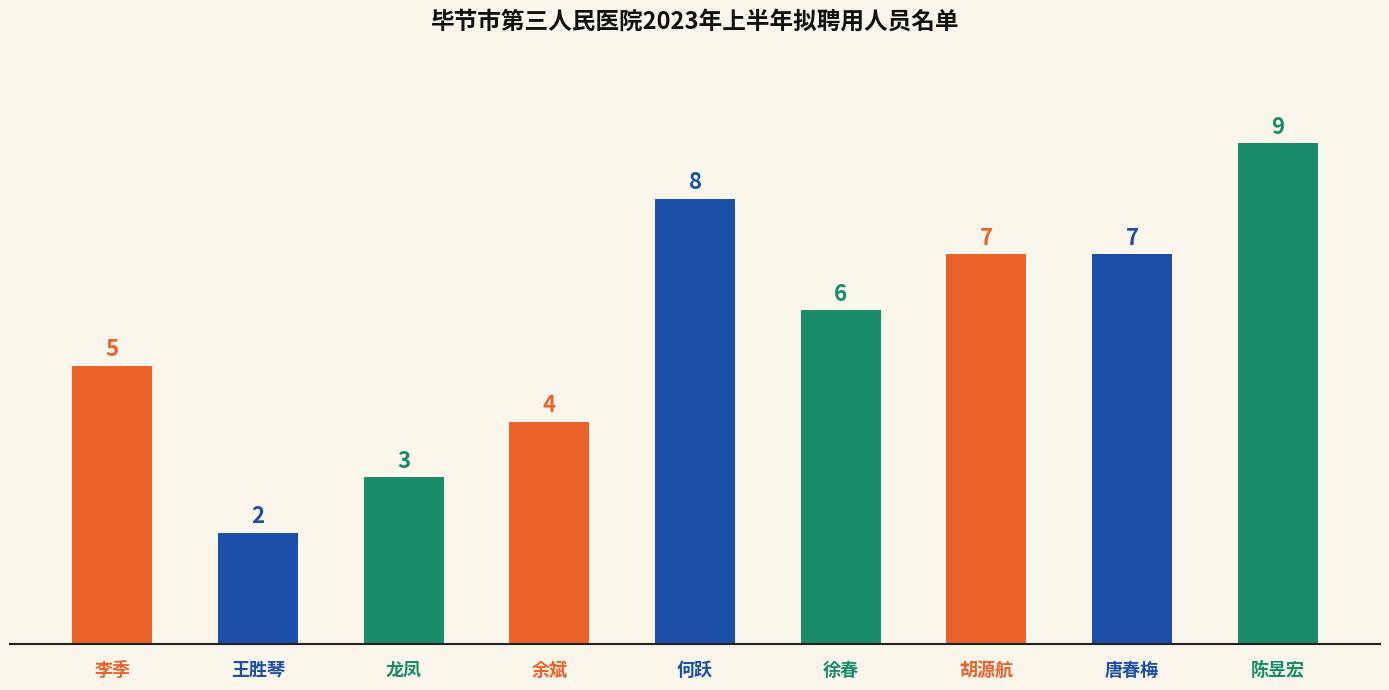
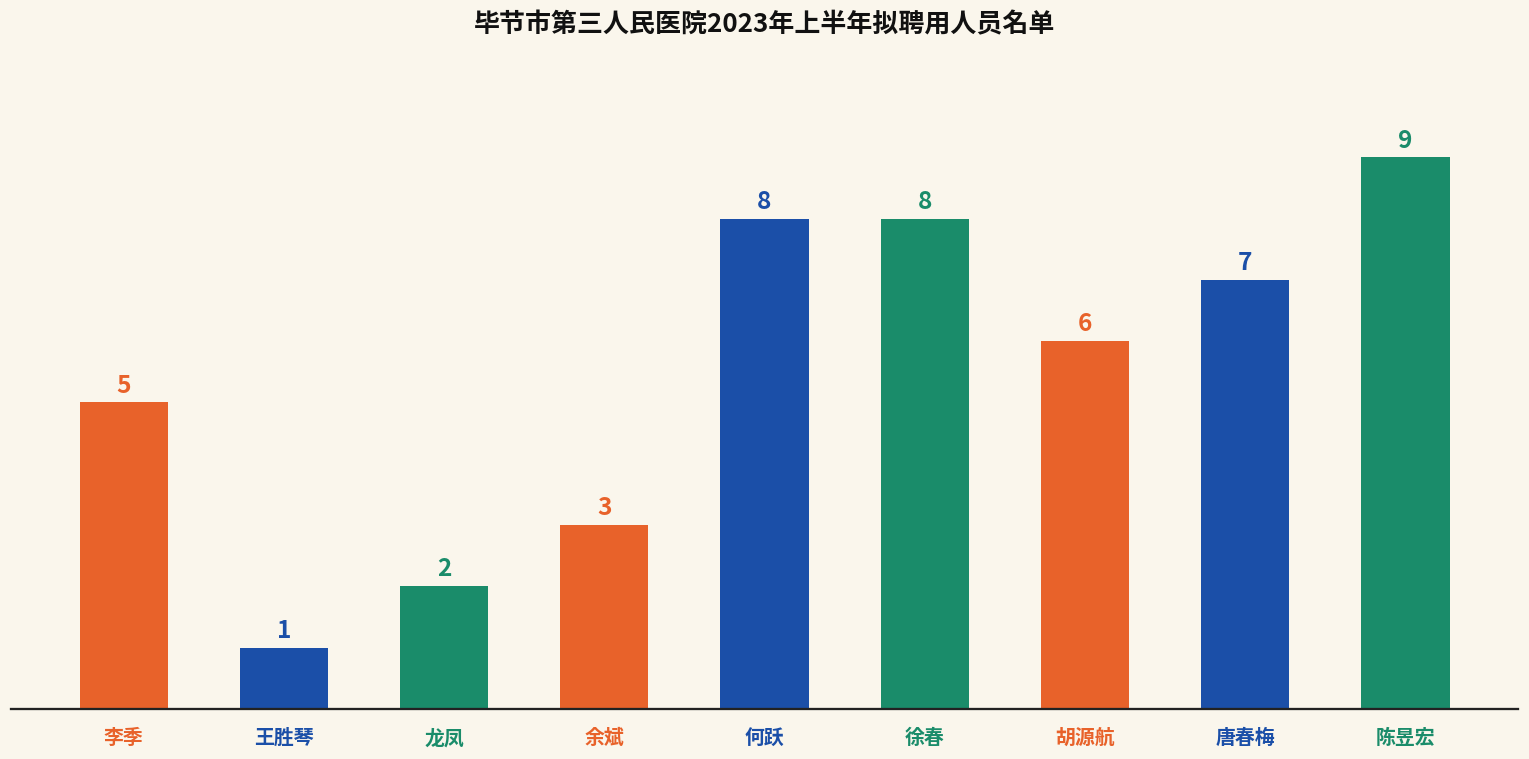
王胜琴: 2 -> 1
龙凤: 3 -> 2
余斌: 4 -> 3
徐春: 6 -> 8
胡源航: 7 -> 6
